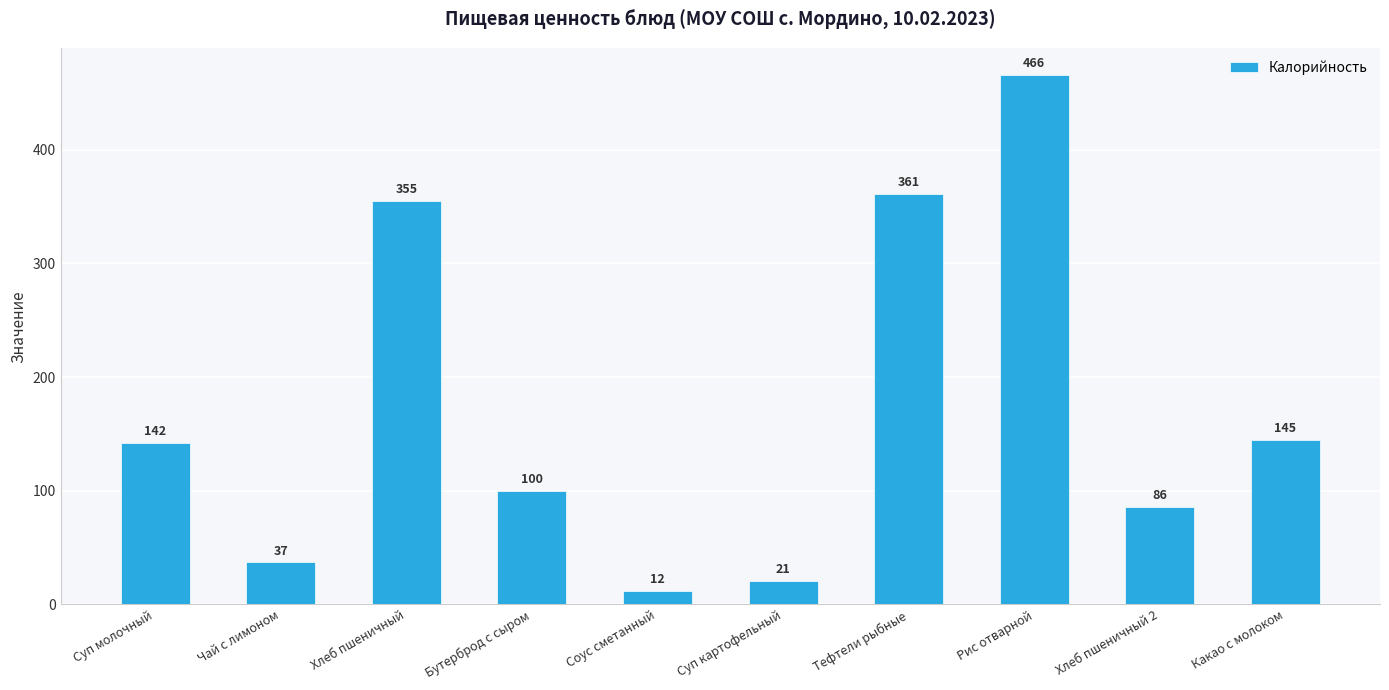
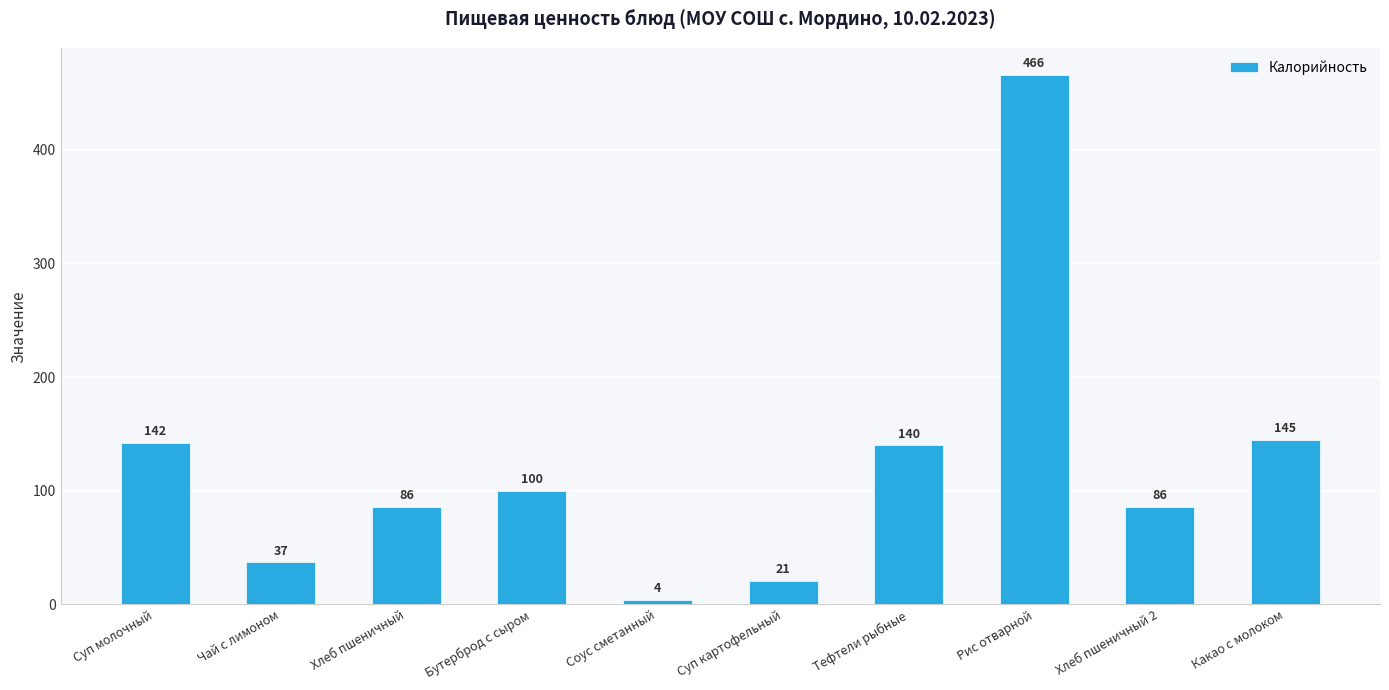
Хлеб пшеничный: 355 -> 86
Соус сметанный: 12 -> 4
Тефтели рыбные: 361 -> 140
